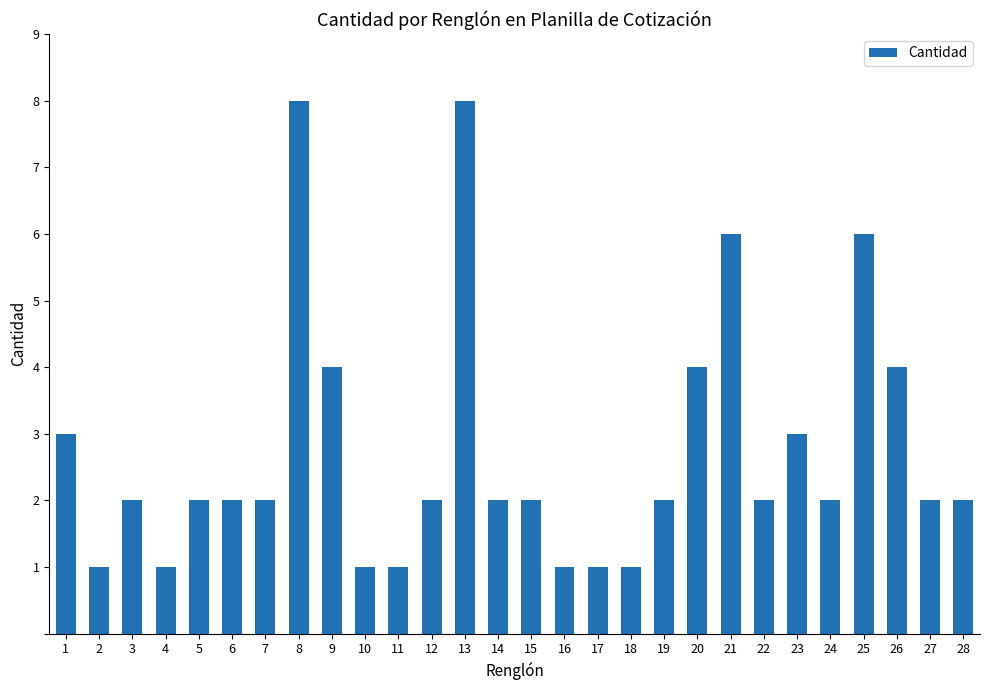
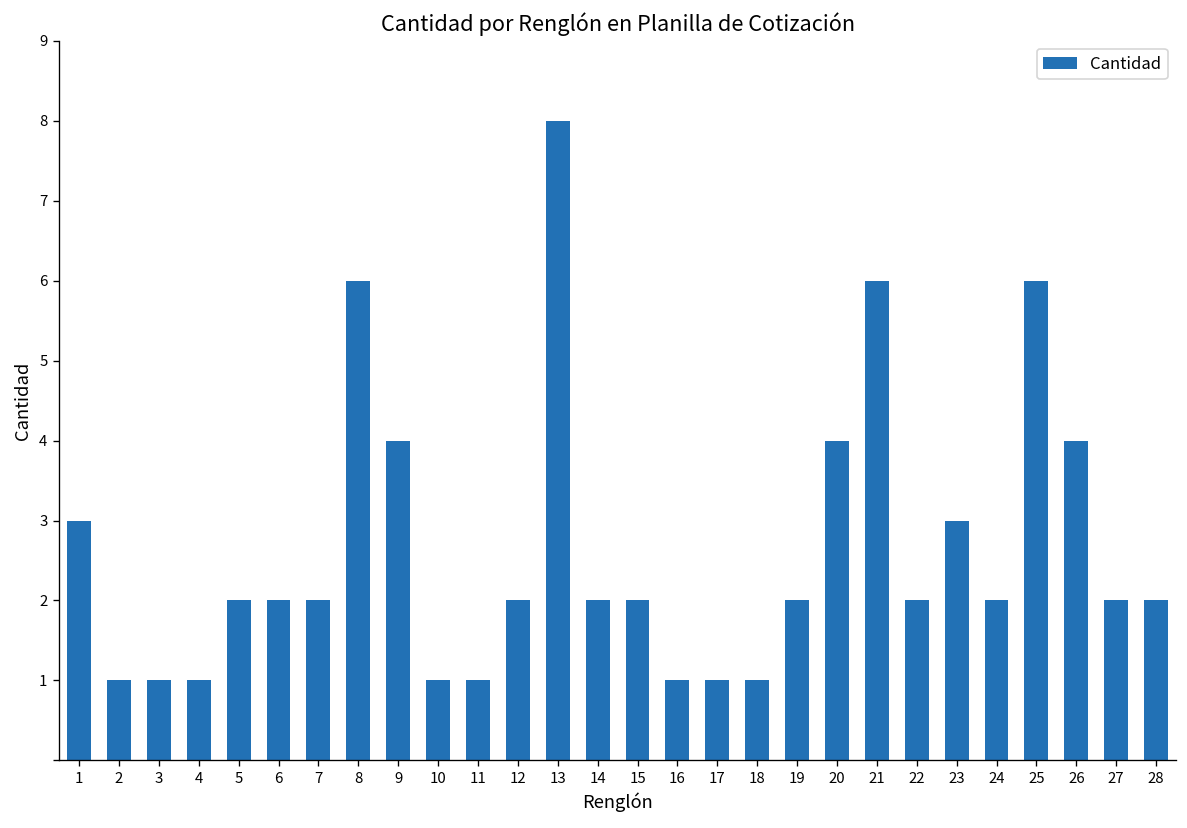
3: 2 -> 1
8: 8 -> 6
